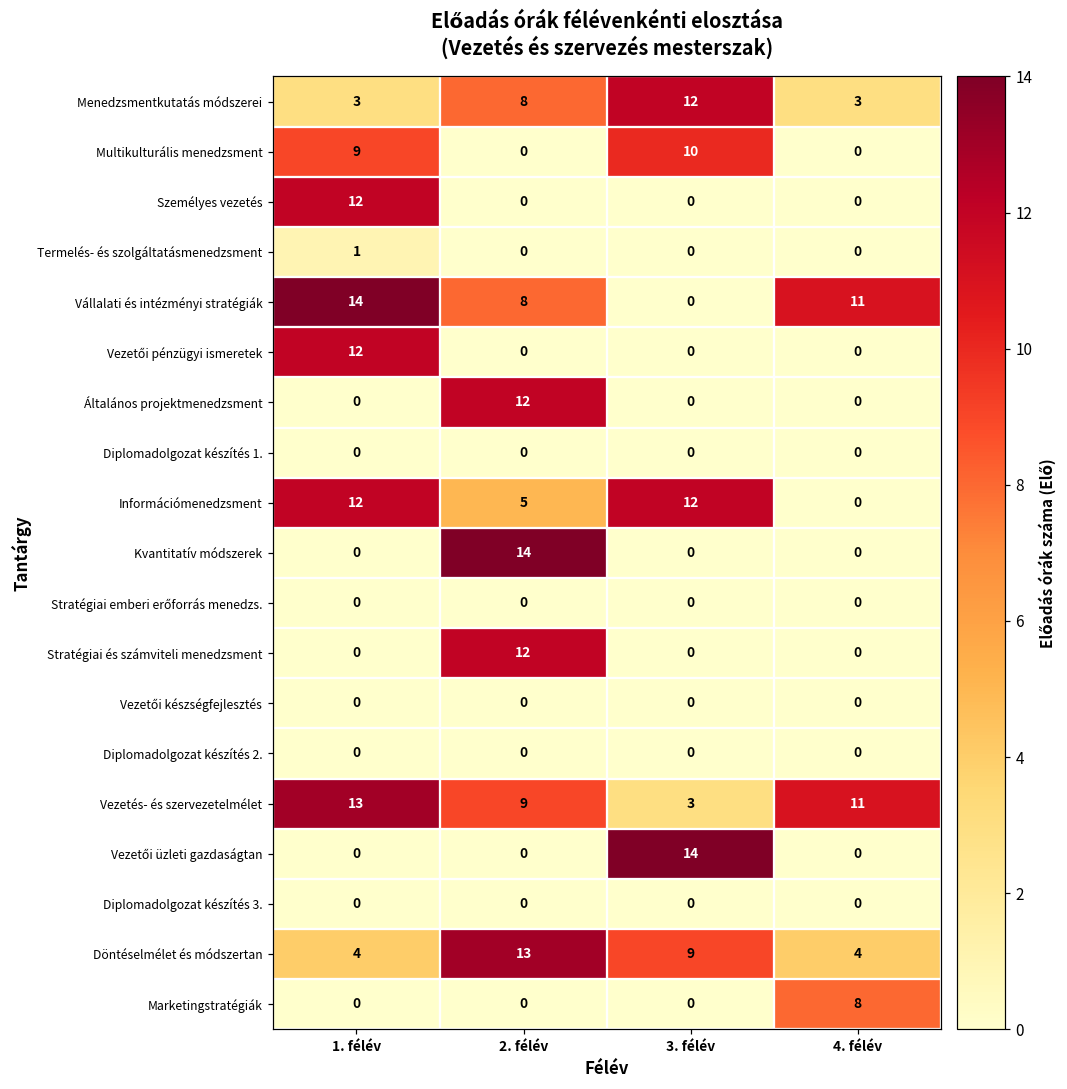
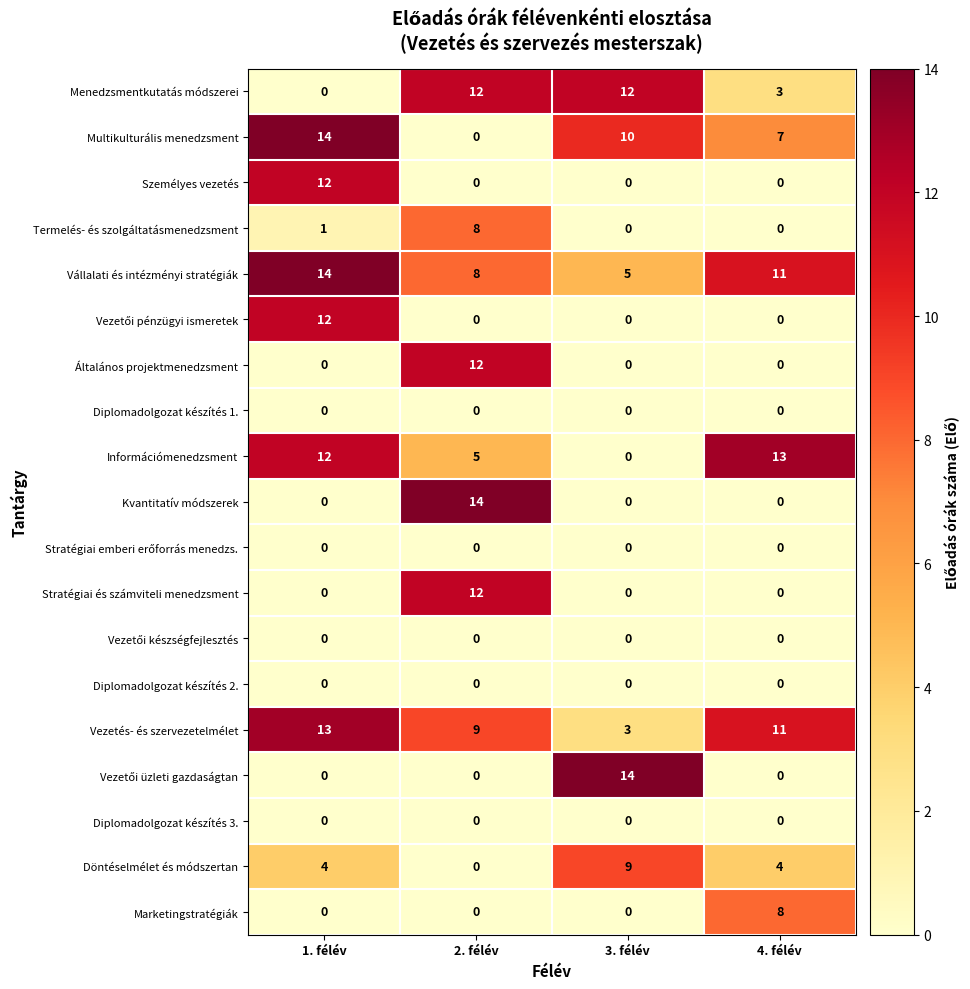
Menedzsmentkutatás módszerei, 1. félév: 3 -> 0
Menedzsmentkutatás módszerei, 2. félév: 8 -> 12
Multikulturális menedzsment, 1. félév: 9 -> 14
Multikulturális menedzsment, 4. félév: 0 -> 7
Termelés- és szolgáltatásmenedzsment, 2. félév: 0 -> 8
Vállalati és intézményi stratégiák, 3. félév: 0 -> 5
Információmenedzsment, 3. félév: 12 -> 0
Információmenedzsment, 4. félév: 0 -> 13
Döntéselmélet és módszertan, 2. félév: 13 -> 0
